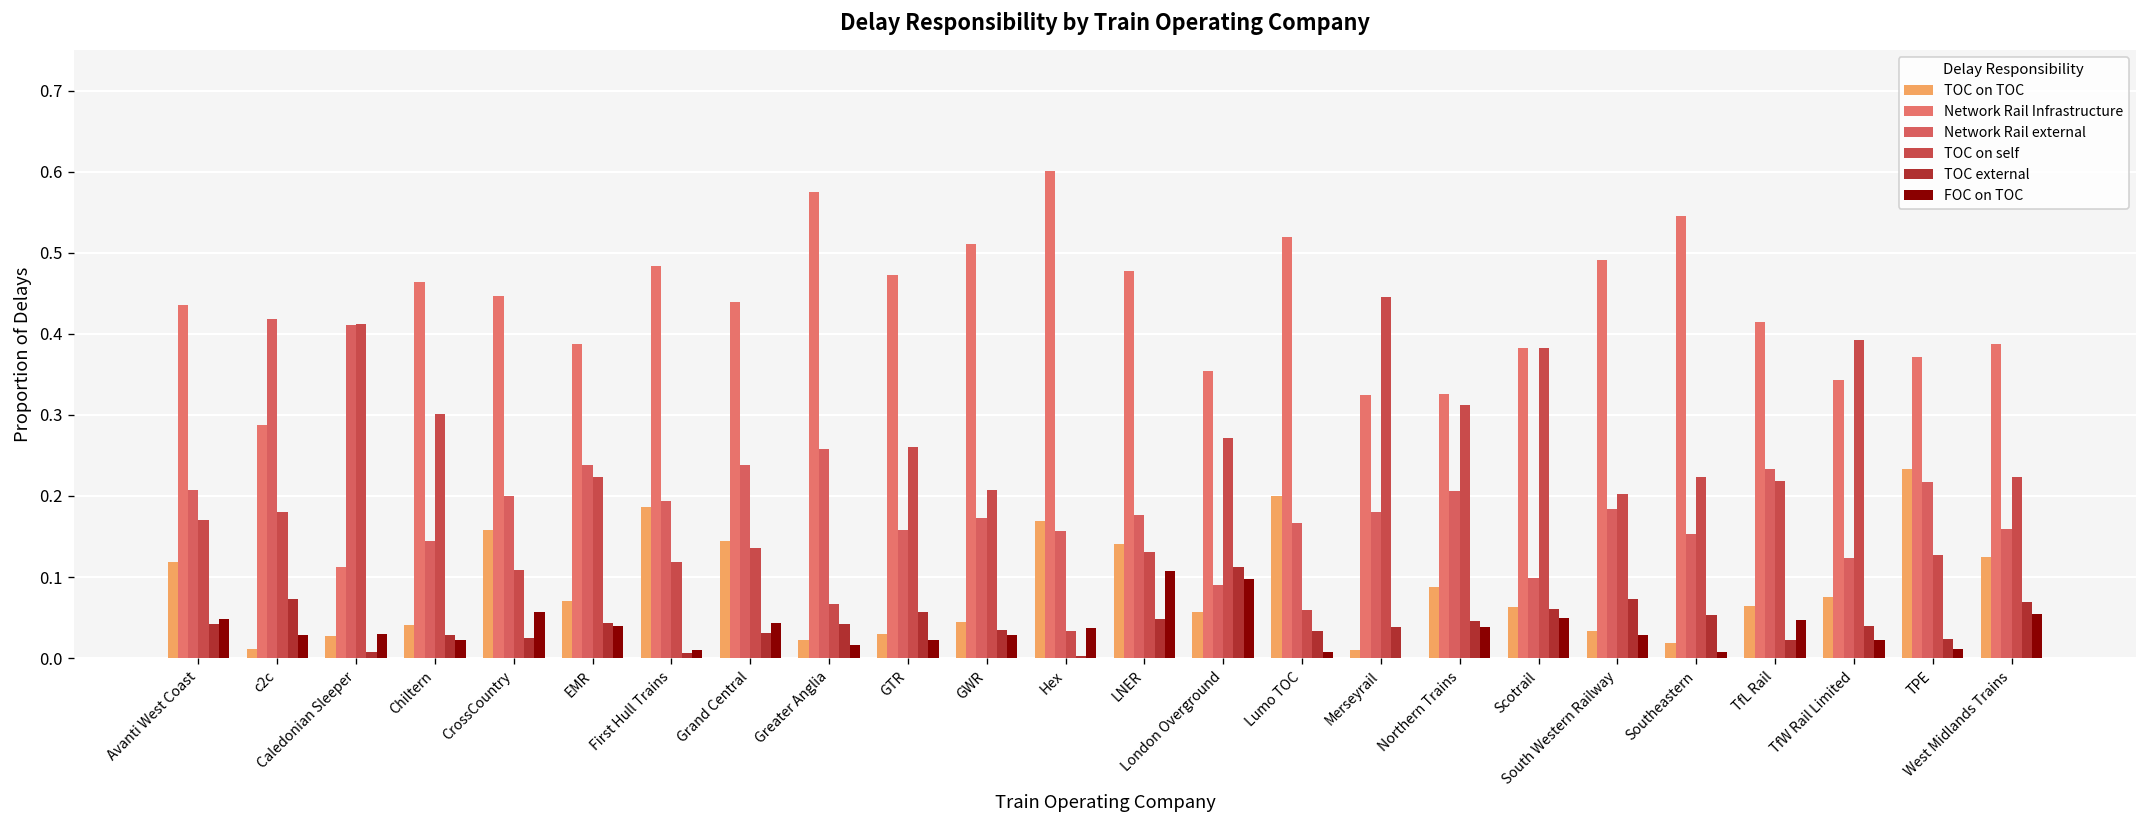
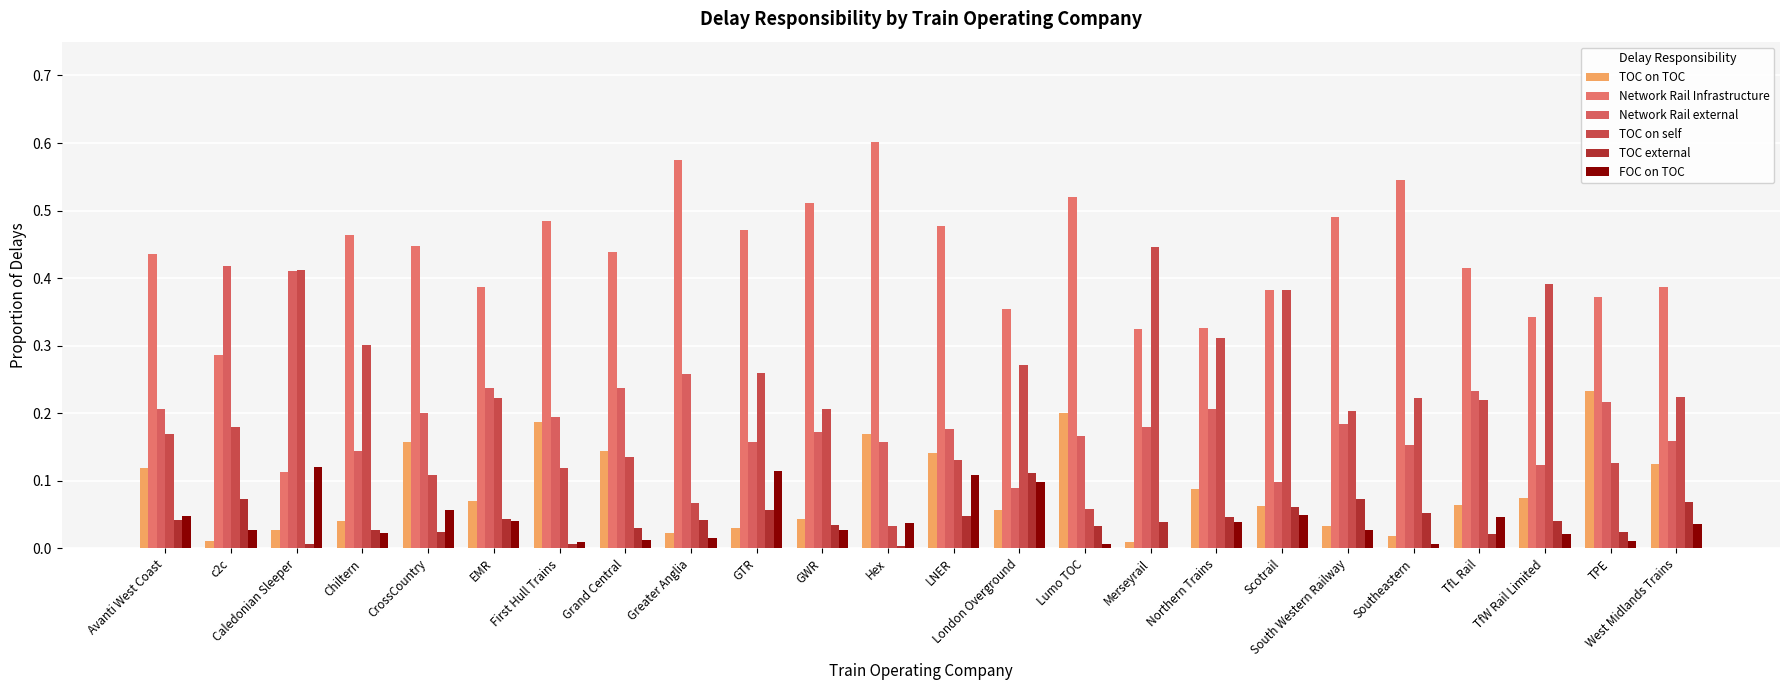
FOC on TOC, Caledonian Sleeper: 0.03 -> 0.12
FOC on TOC, Grand Central: 0.04 -> 0.01
FOC on TOC, GTR: 0.02 -> 0.12
FOC on TOC, West Midlands Trains: 0.05 -> 0.04
